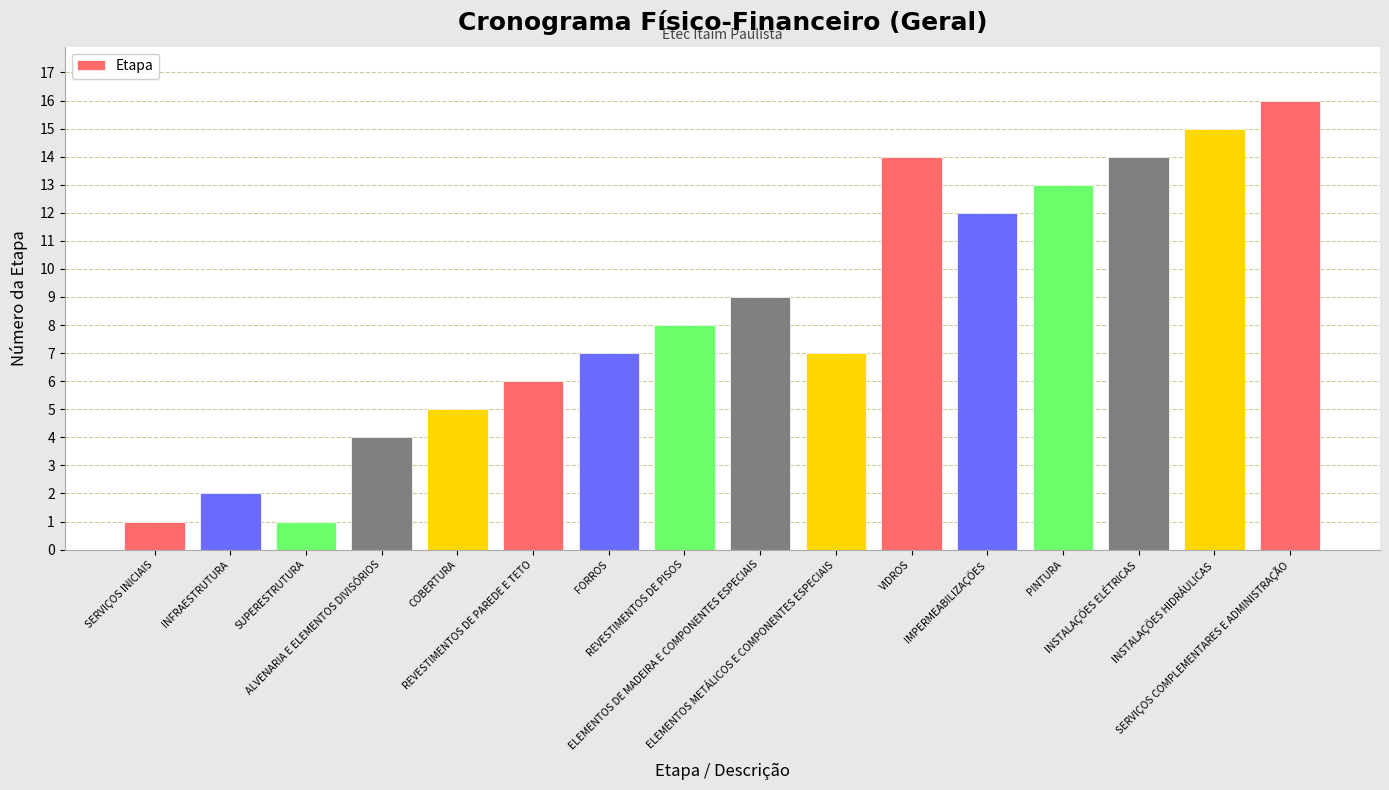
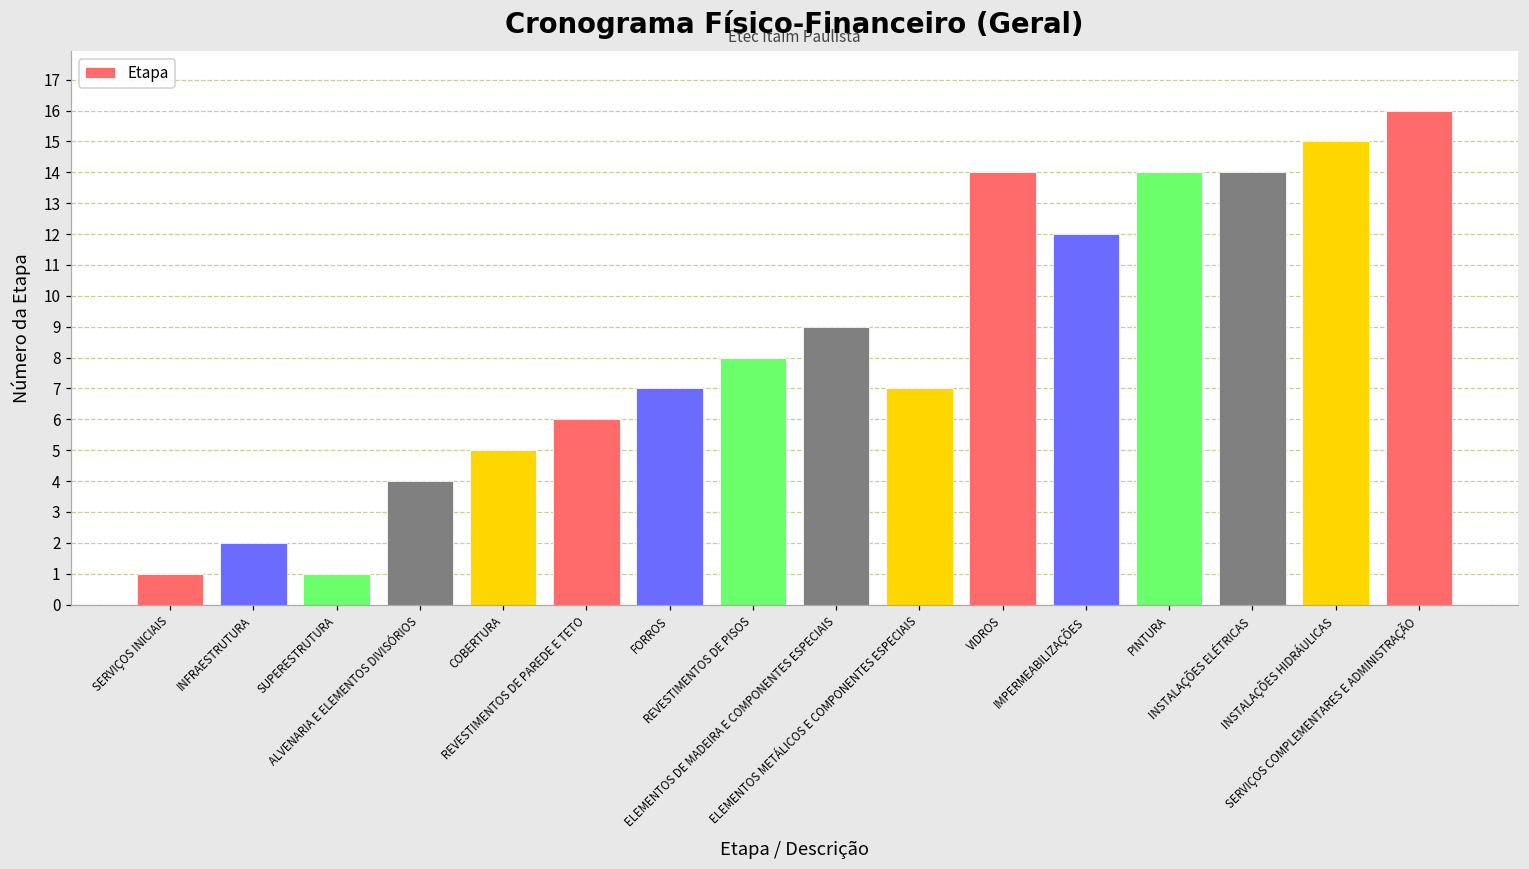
PINTURA: 13 -> 14
